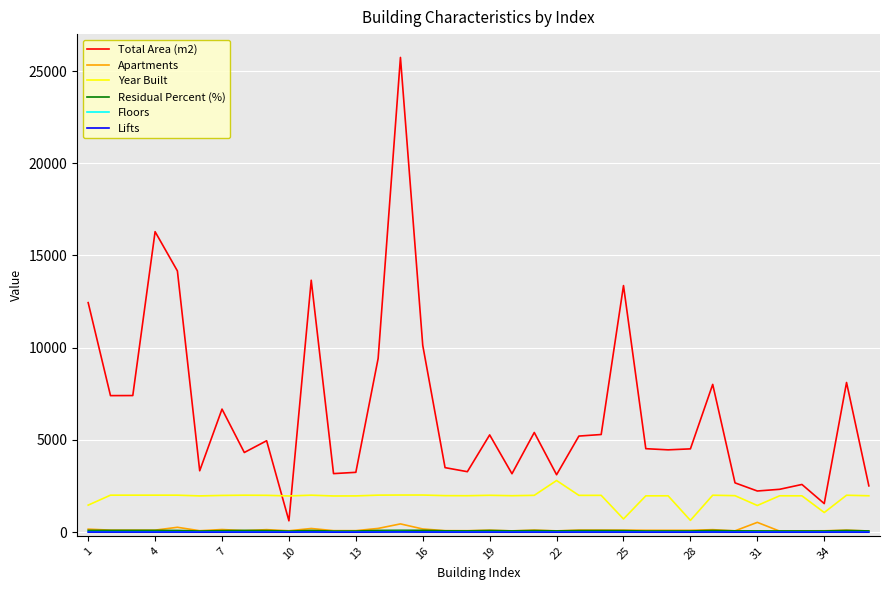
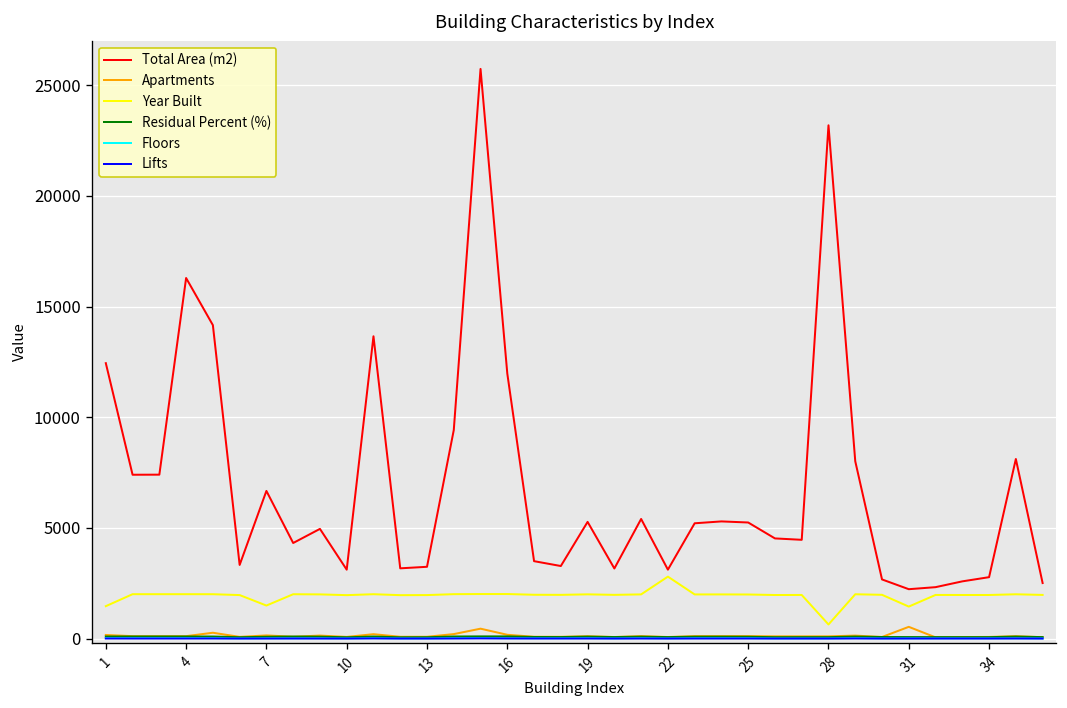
Year Built, 7: 2000 -> 1500
Total Area (m2), 10: 600 -> 3100
Total Area (m2), 16: 10100 -> 12000
Total Area (m2), 25: 13400 -> 5200
Year Built, 25: 700 -> 2000
Total Area (m2), 28: 4500 -> 23200
Total Area (m2), 34: 1500 -> 2800
Year Built, 34: 1100 -> 2000
